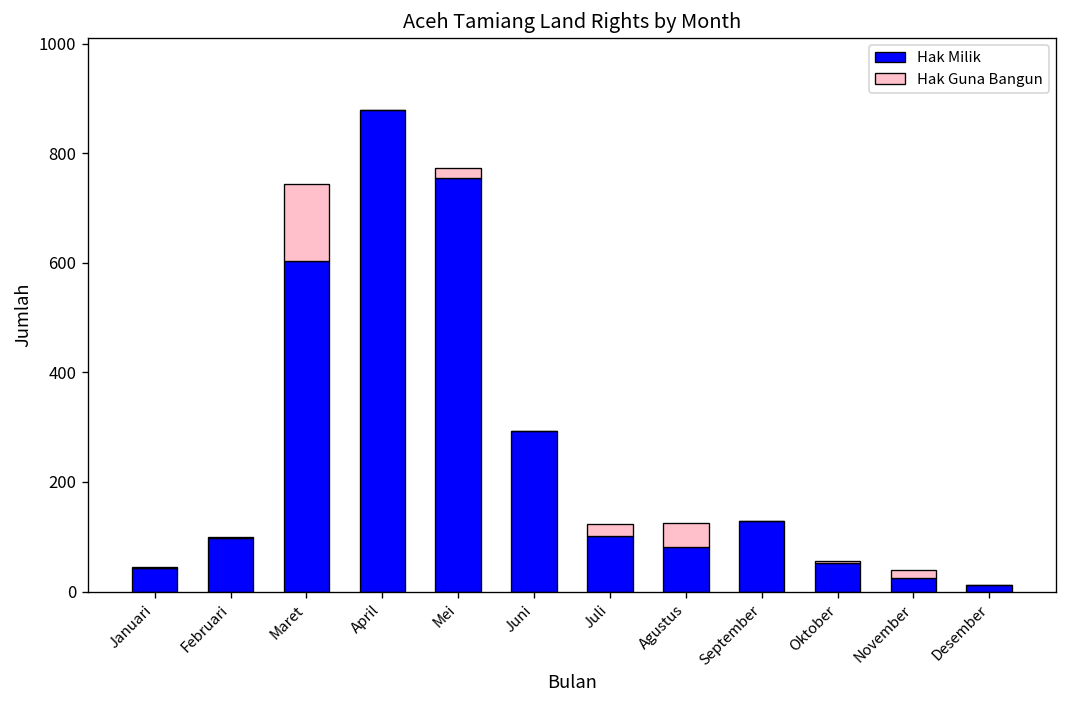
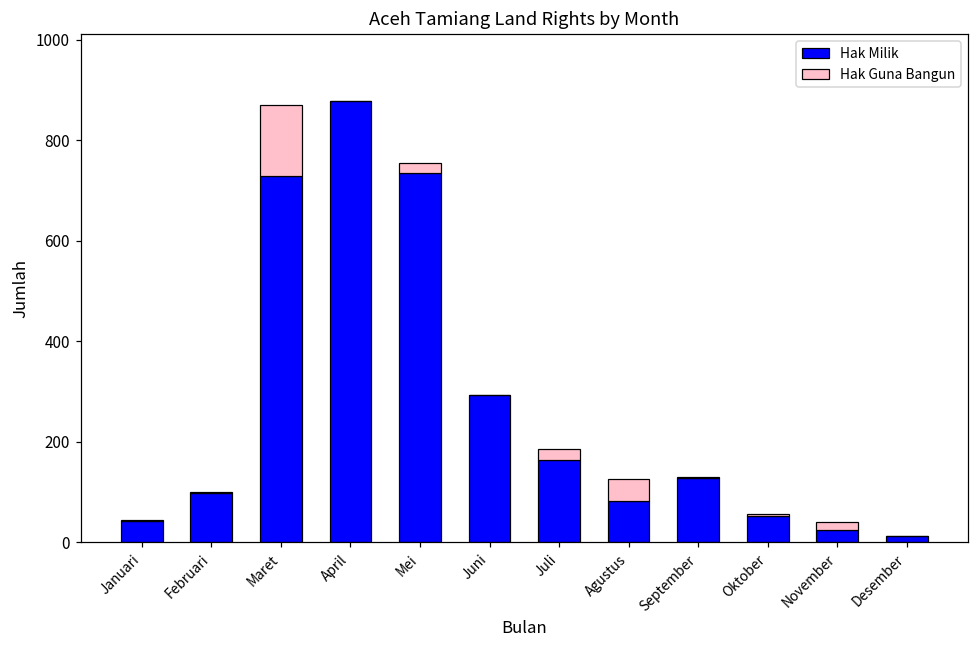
Hak Milik, Maret: 600 -> 730
Hak Milik, Mei: 750 -> 740
Hak Milik, Juli: 100 -> 160
